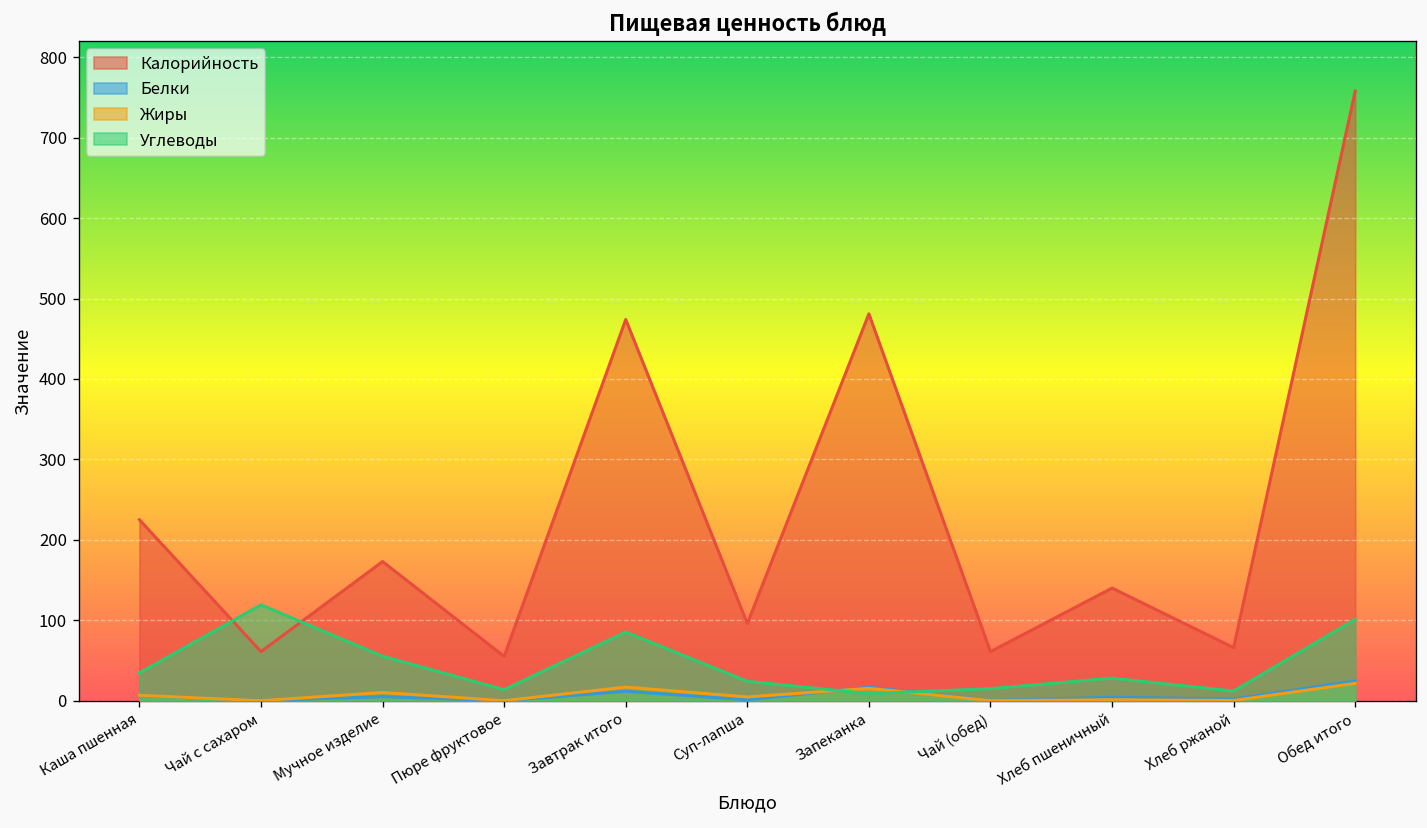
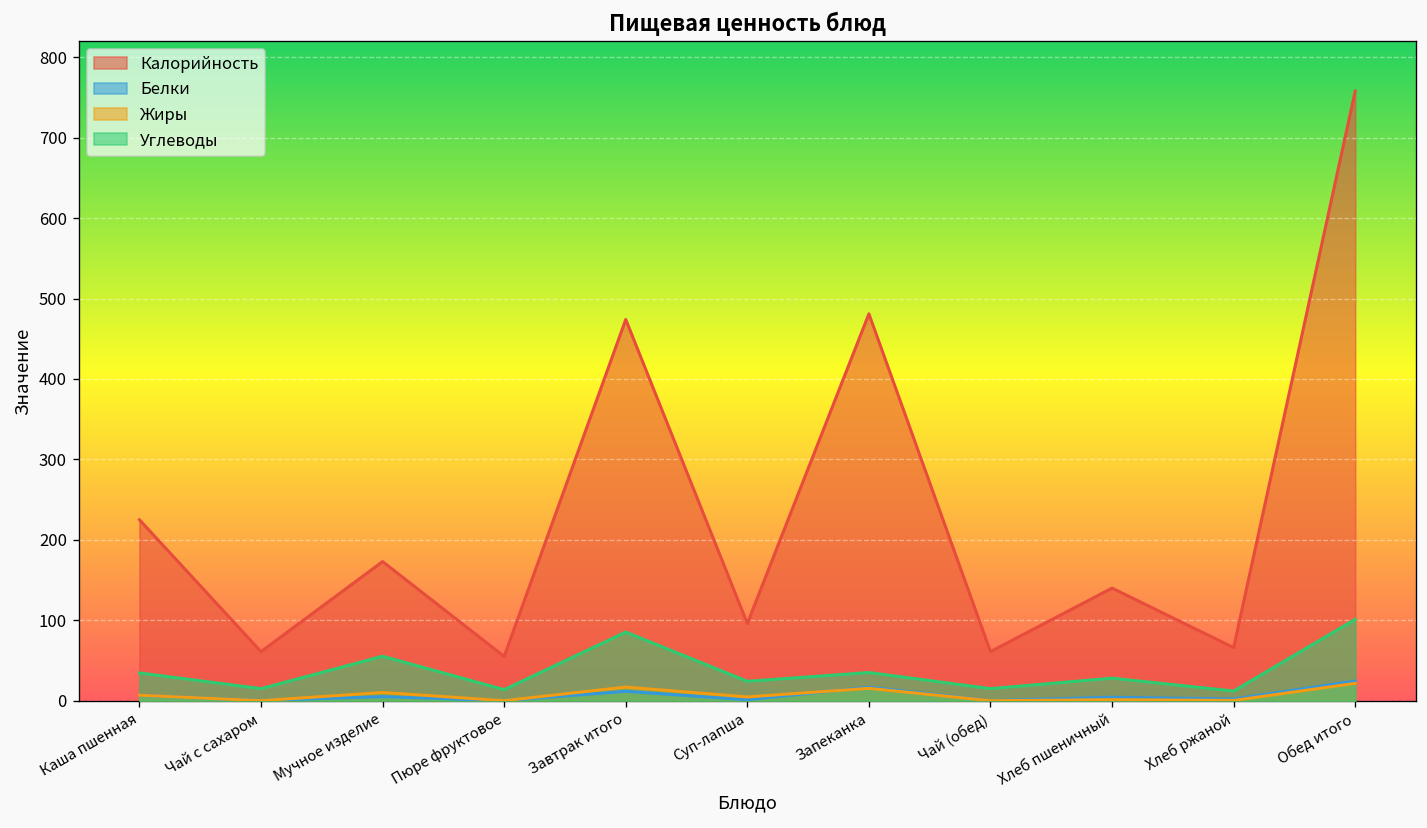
Углеводы, Чай с сахаром: 120 -> 20
Углеводы, Запеканка: 10 -> 40
